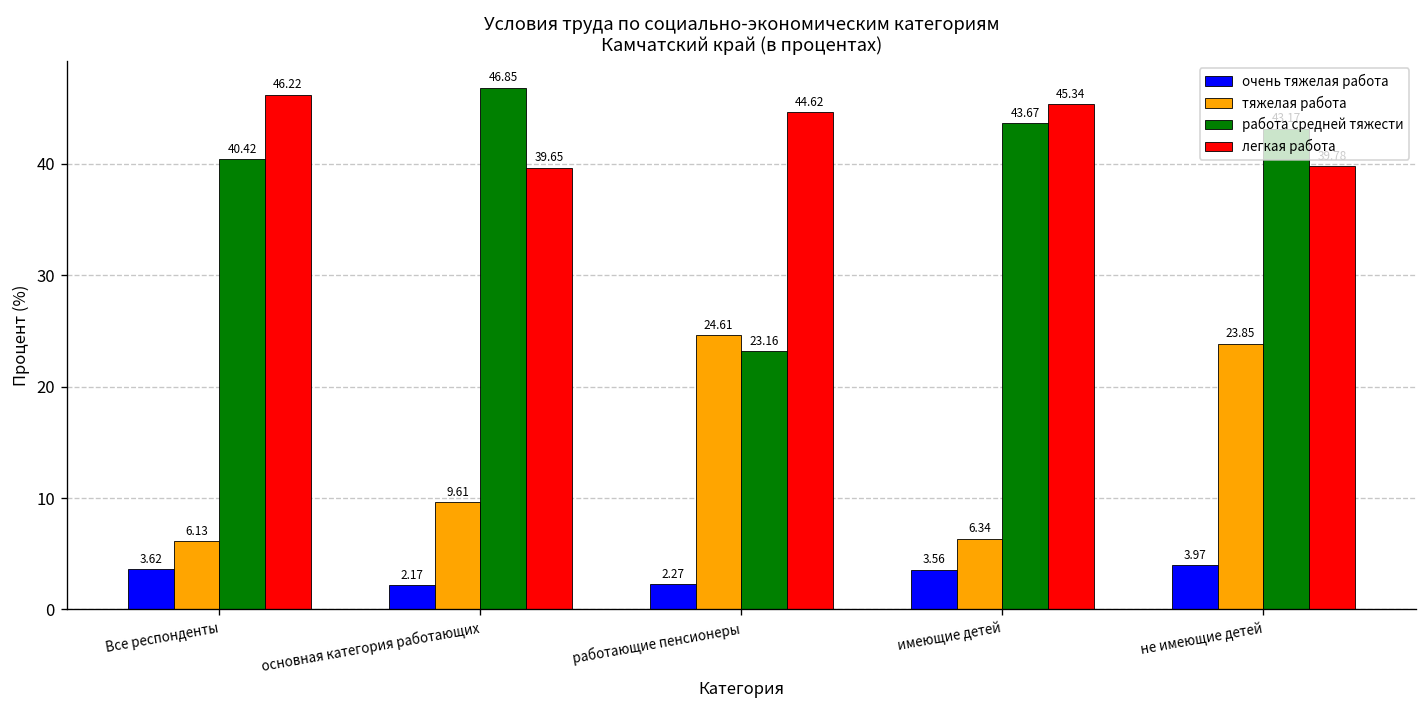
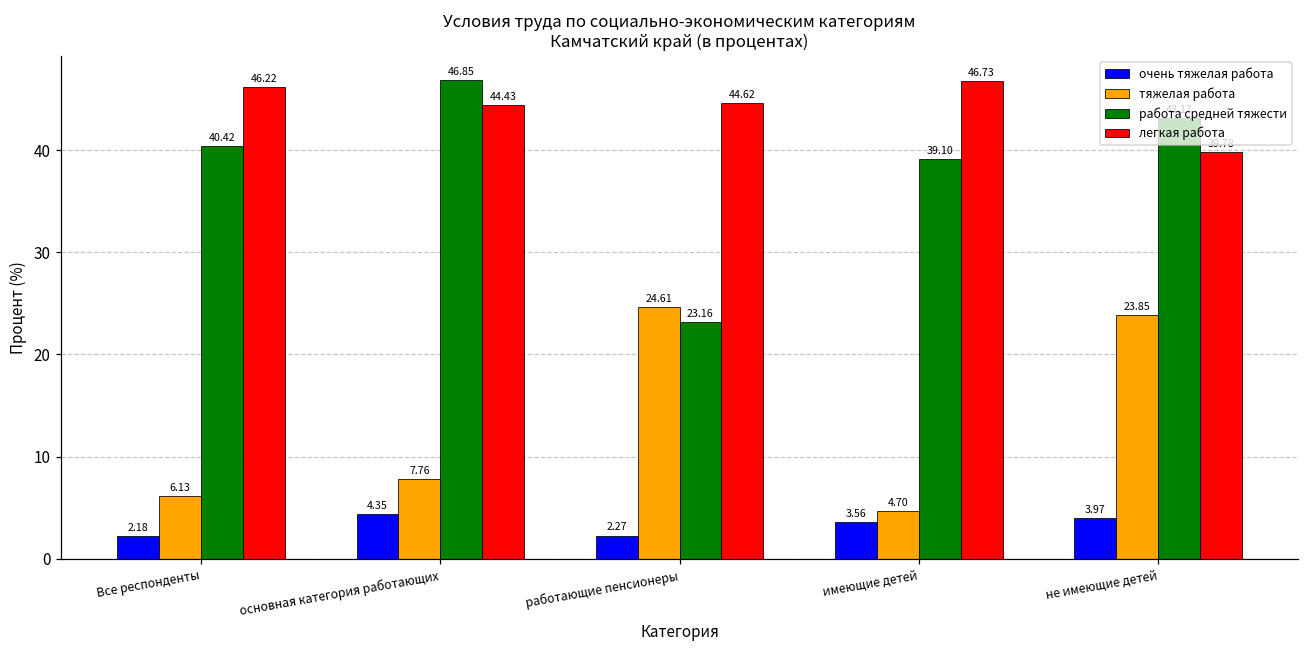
очень тяжелая работа, Все респонденты: 3.62 -> 2.18
очень тяжелая работа, основная категория работающих: 2.17 -> 4.35
тяжелая работа, основная категория работающих: 9.61 -> 7.76
легкая работа, основная категория работающих: 39.65 -> 44.43
тяжелая работа, имеющие детей: 6.34 -> 4.70
работа средней тяжести, имеющие детей: 43.67 -> 39.10
легкая работа, имеющие детей: 45.34 -> 46.73
